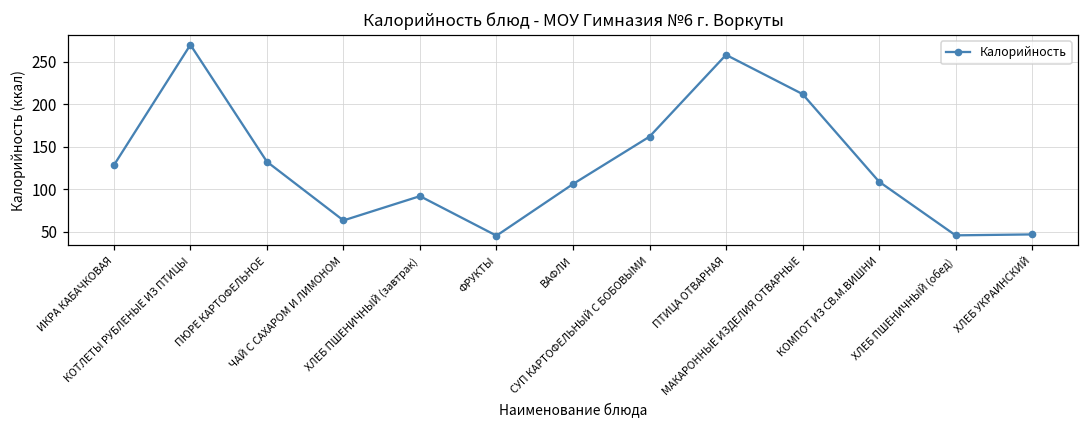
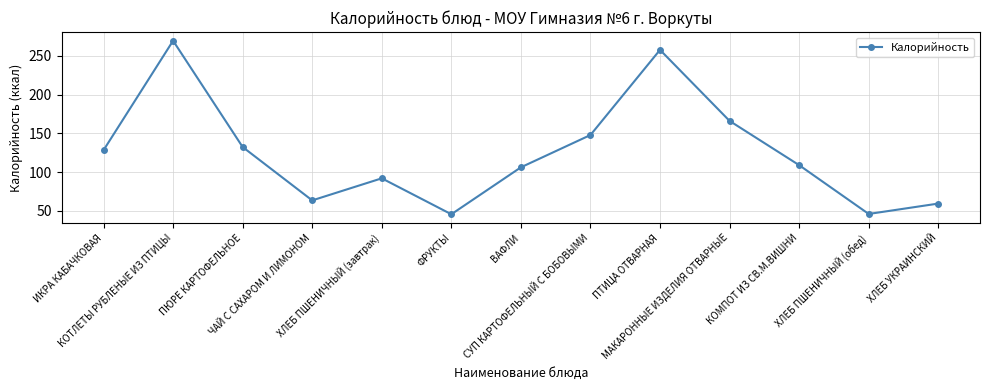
СУП КАРТОФЕЛЬНЫЙ С БОБОВЫМИ: 160 -> 150
МАКАРОННЫЕ ИЗДЕЛИЯ ОТВАРНЫЕ: 210 -> 170
ХЛЕБ УКРАИНСКИЙ: 50 -> 60
